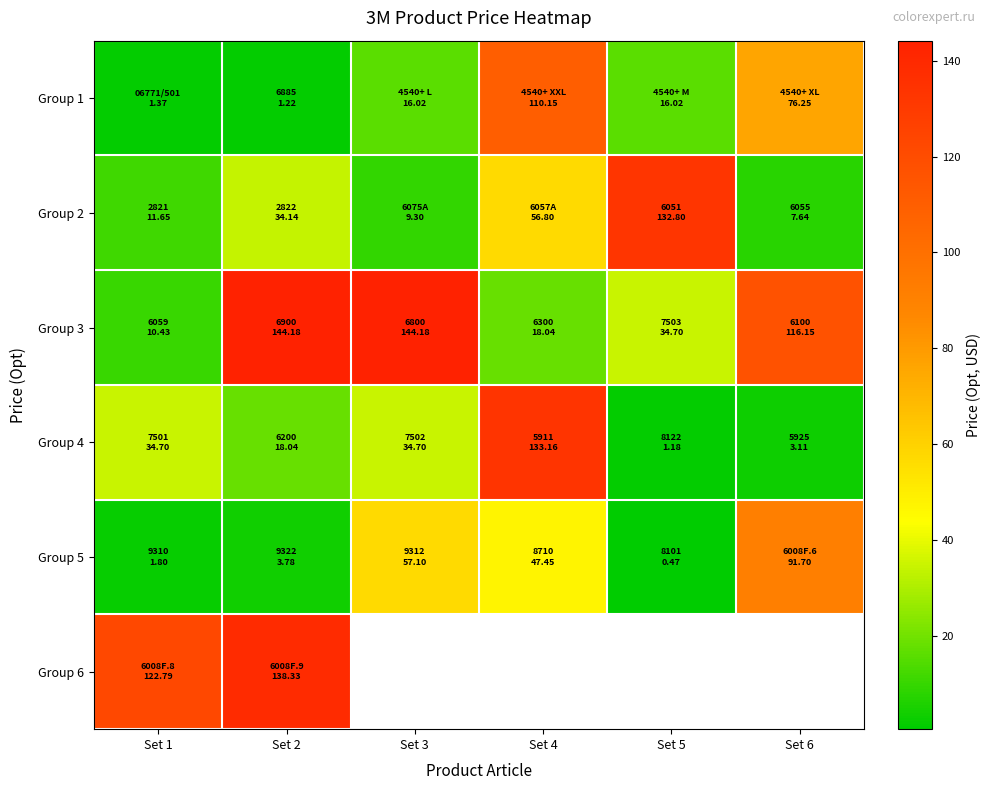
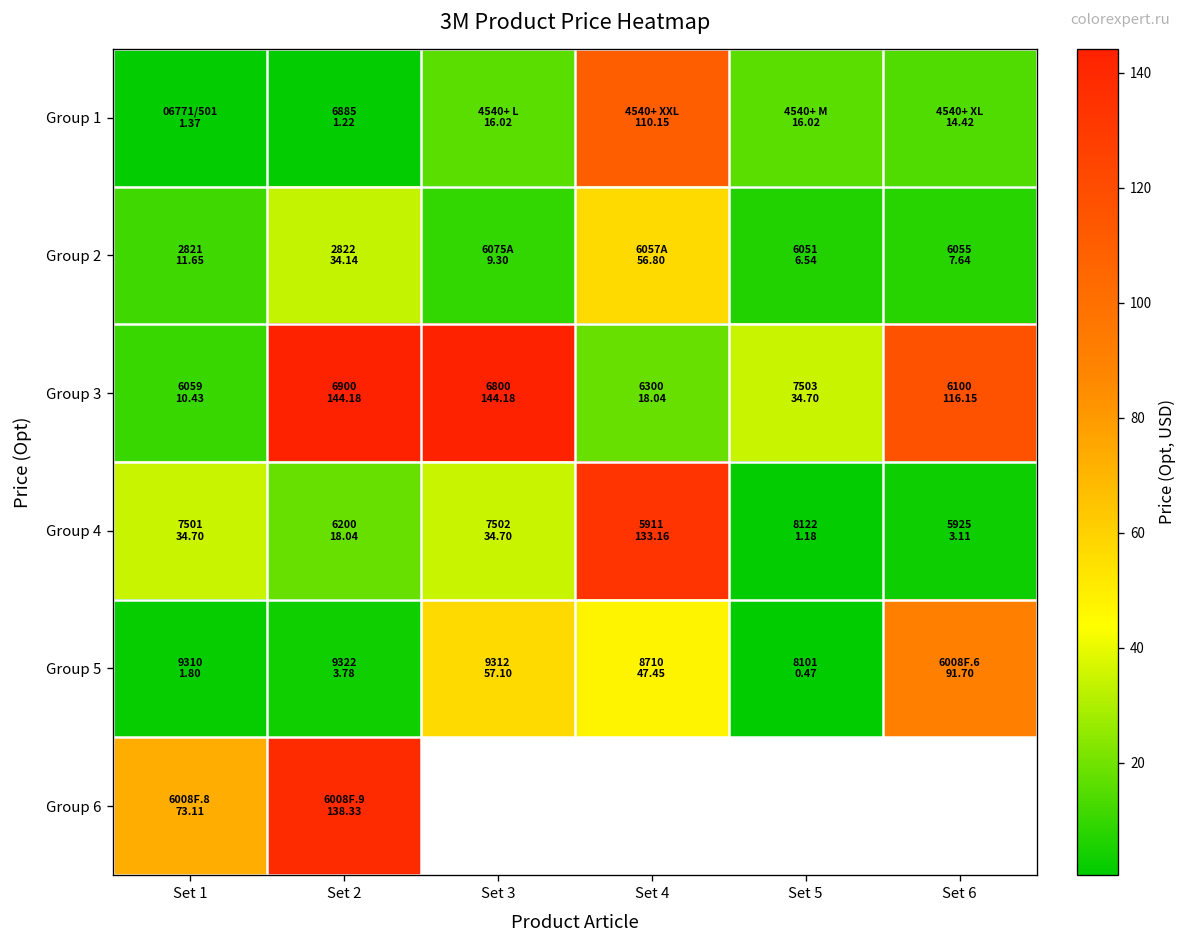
Group 1, Set 6: 76.25 -> 14.42
Group 2, Set 5: 132.80 -> 6.54
Group 6, Set 1: 122.79 -> 73.11
